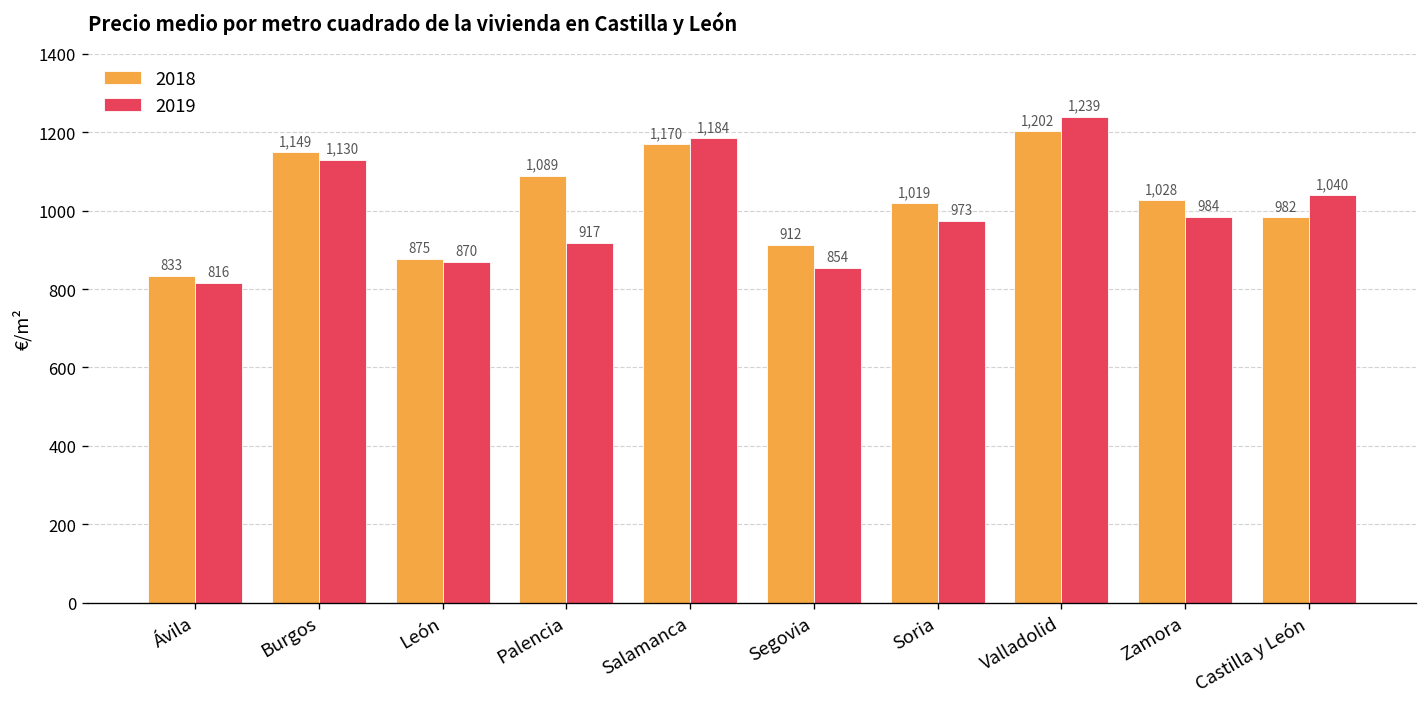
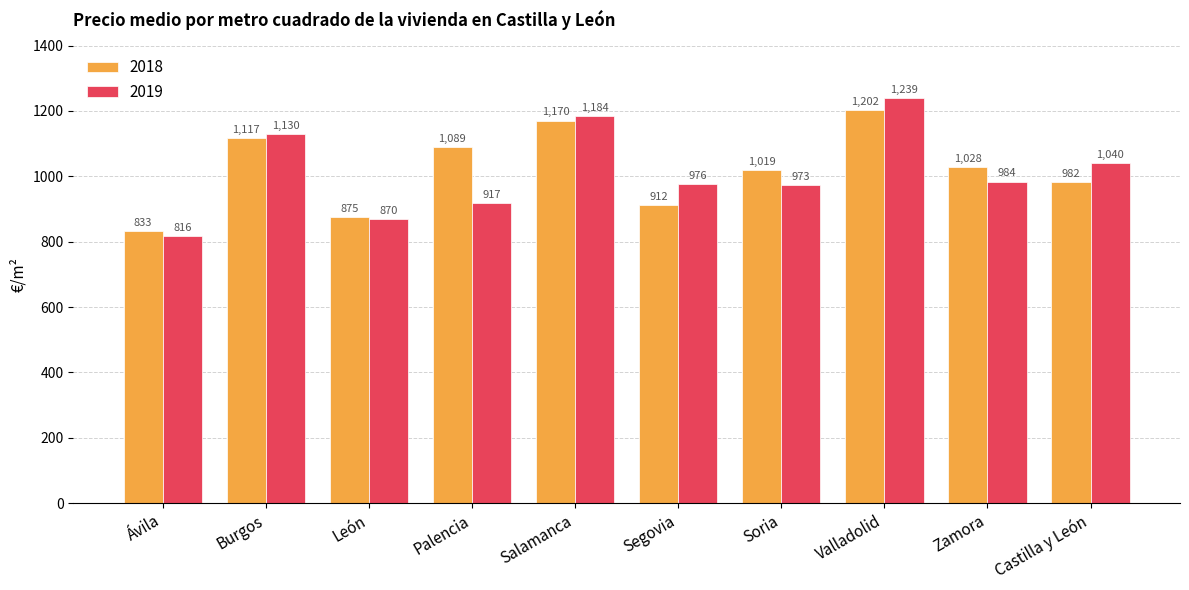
2018, Burgos: 1,149 -> 1,117
2019, Segovia: 854 -> 976
